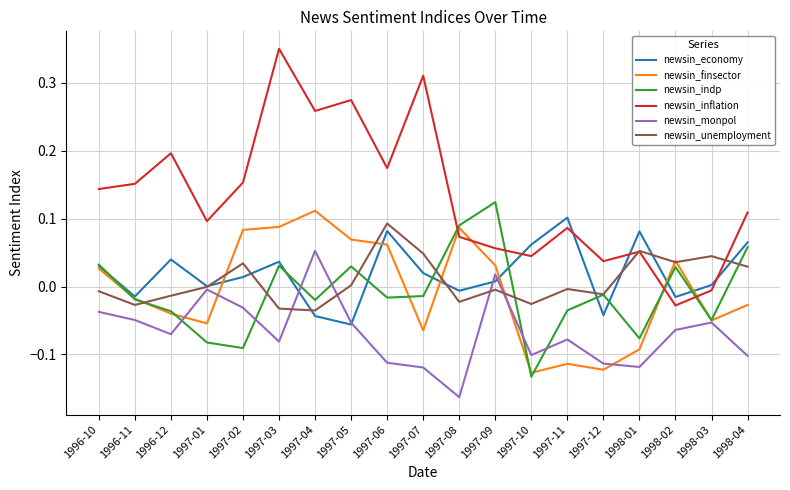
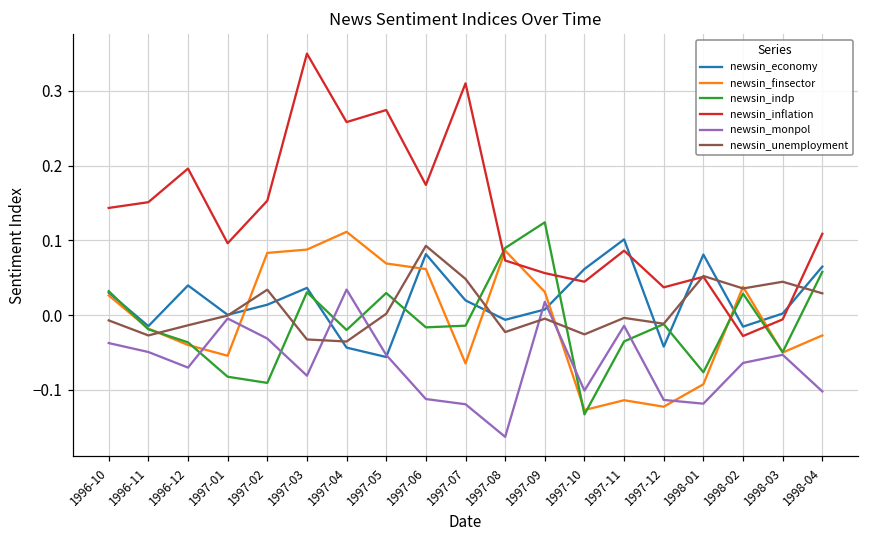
newsin_monpol, 1997-04: 0.05 -> 0.03
newsin_monpol, 1997-11: -0.08 -> -0.01
